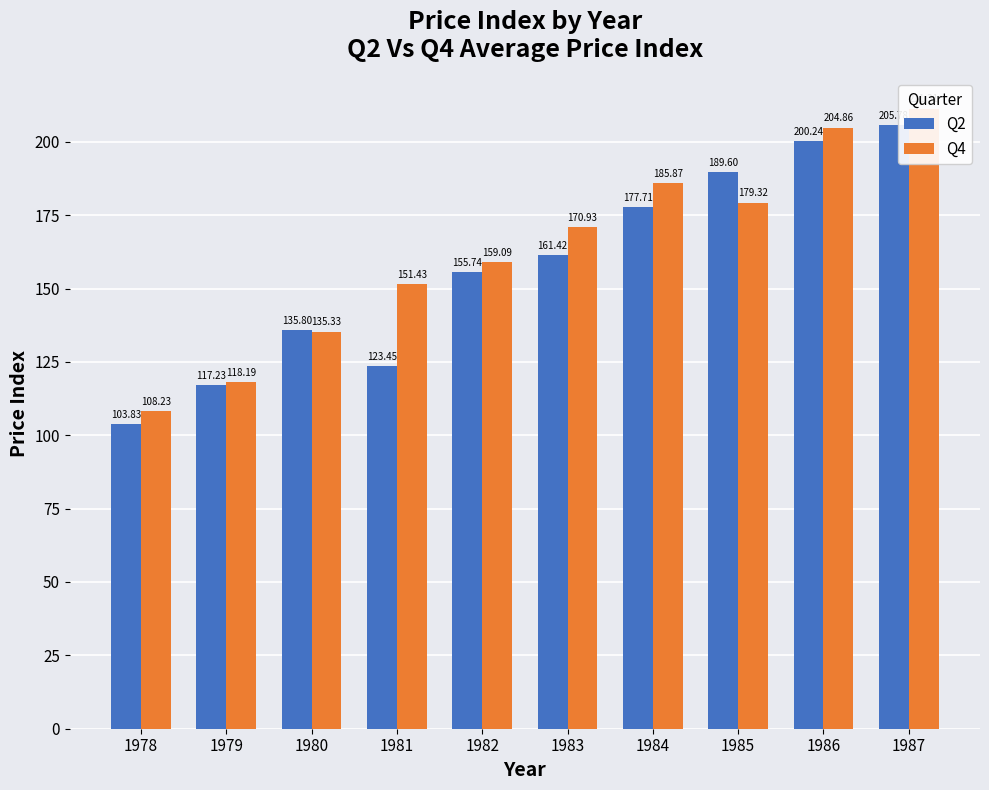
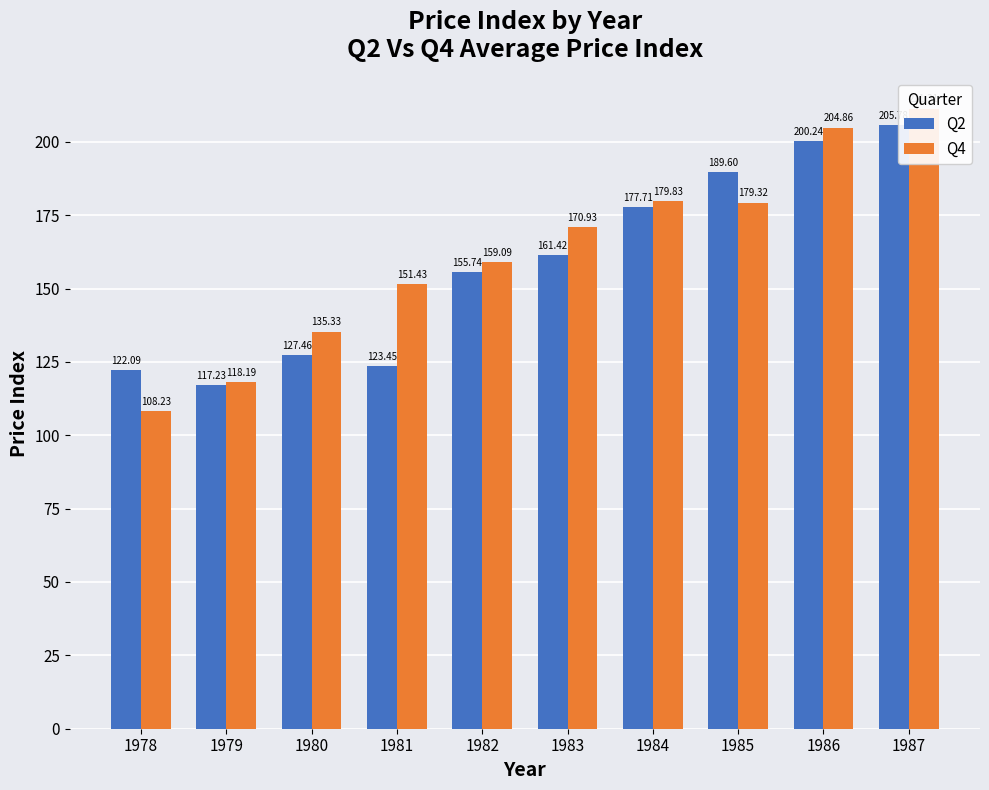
Q2, 1978: 103.83 -> 122.09
Q2, 1980: 135.80 -> 127.46
Q4, 1984: 185.87 -> 179.83
